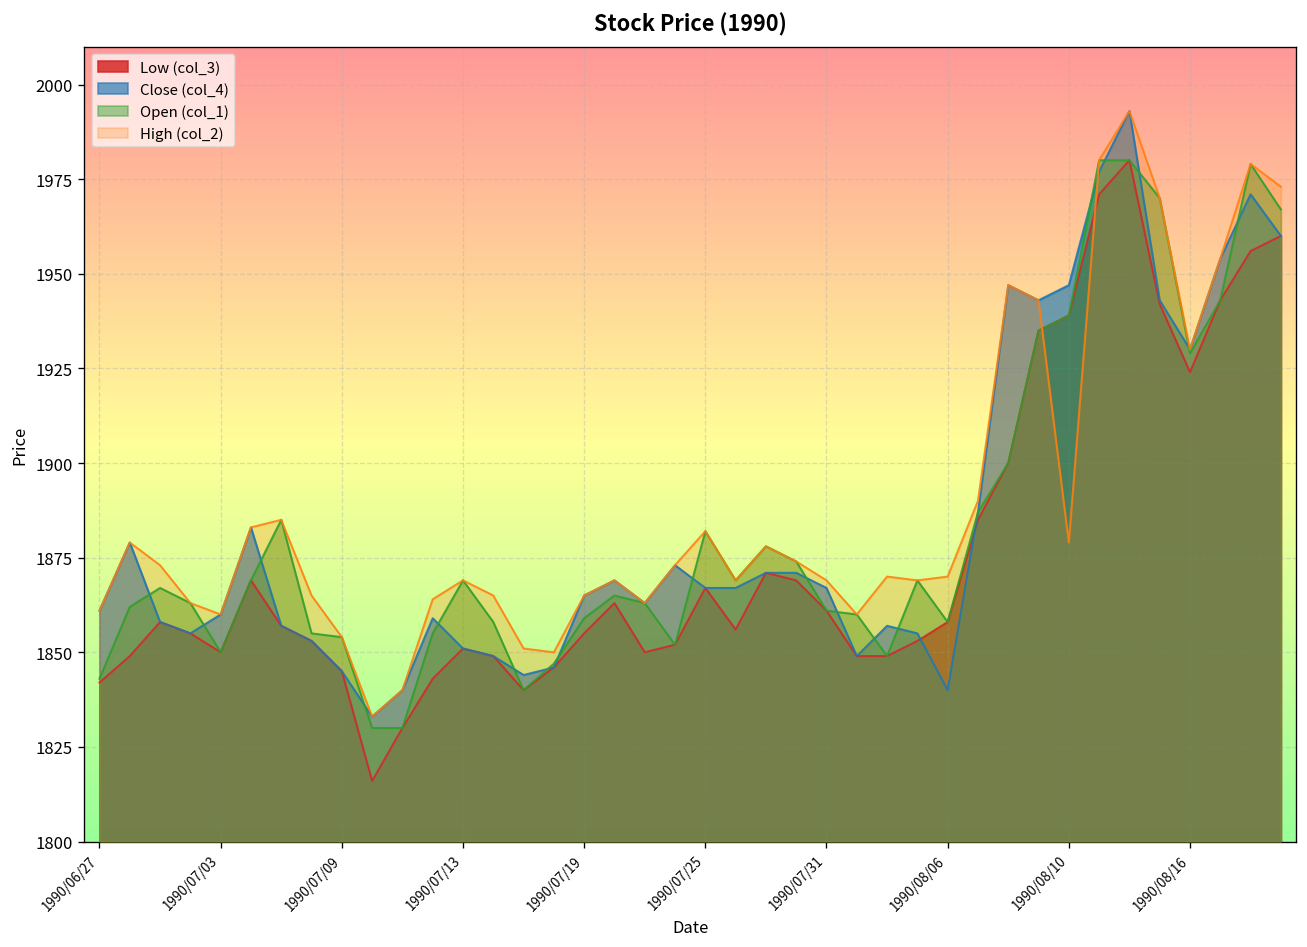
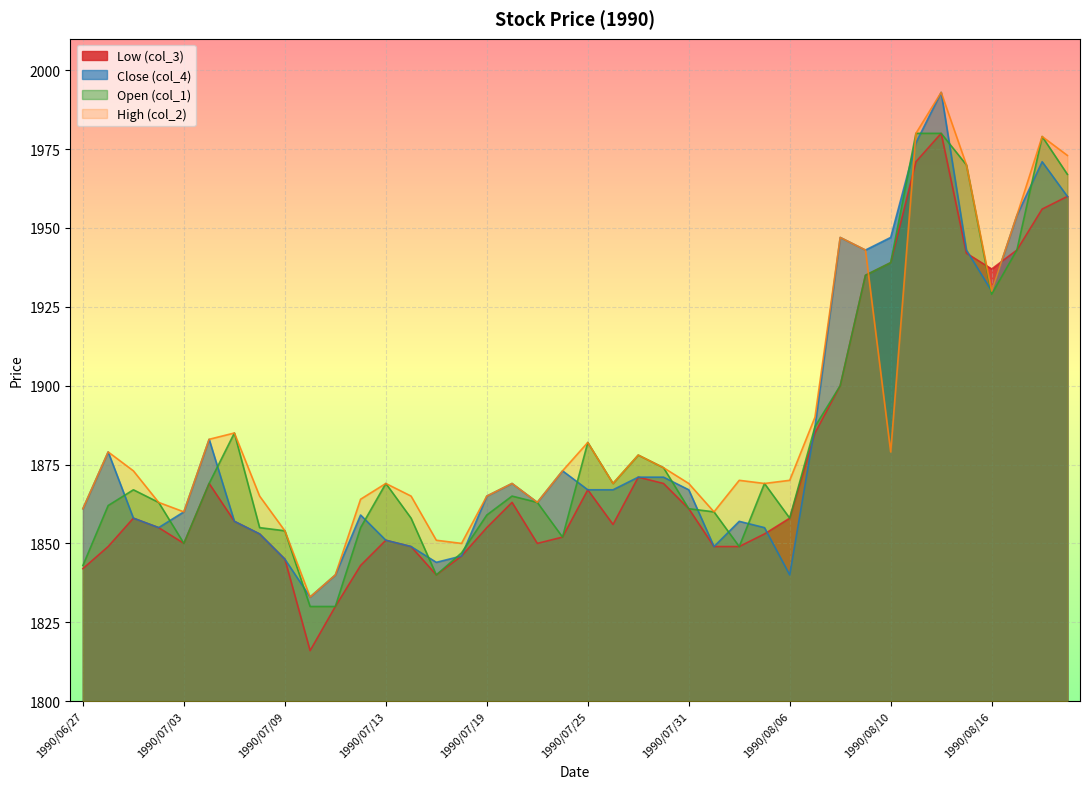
Low (col_3), 1990/08/16: 1924 -> 1937
